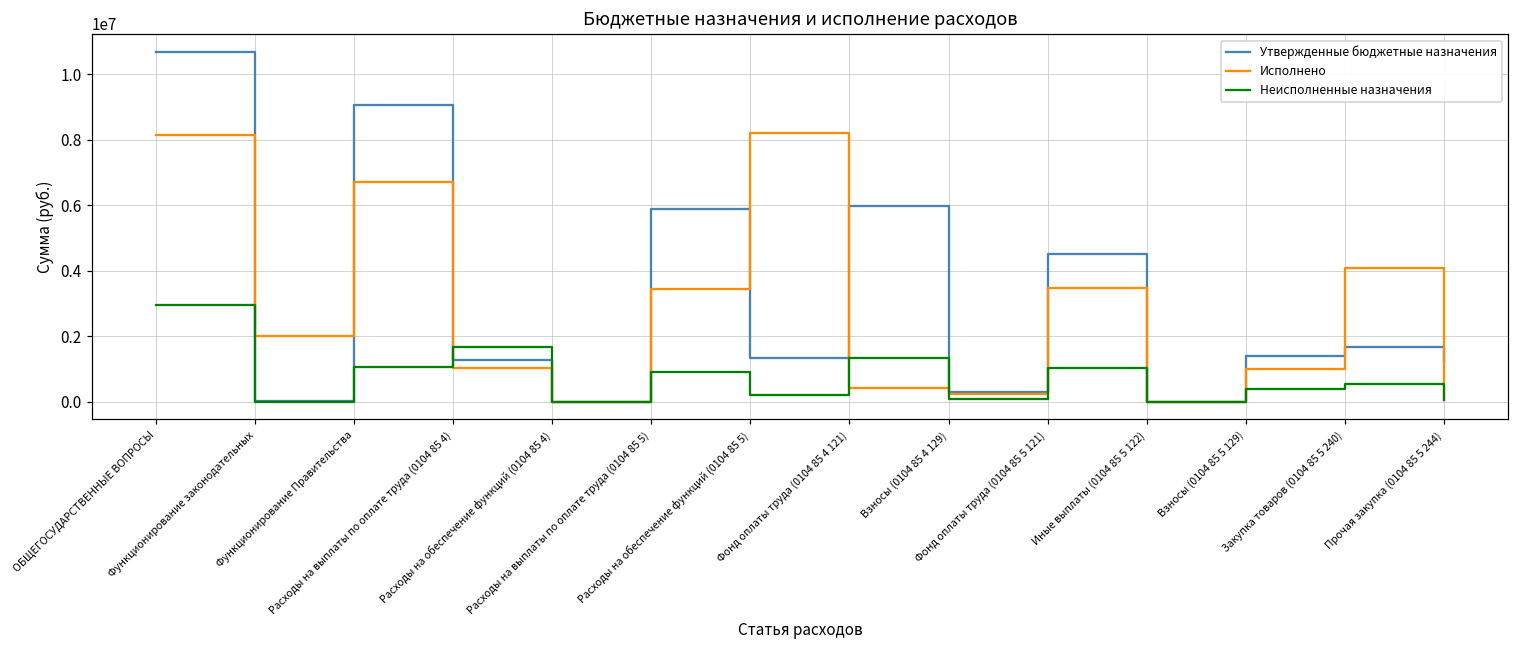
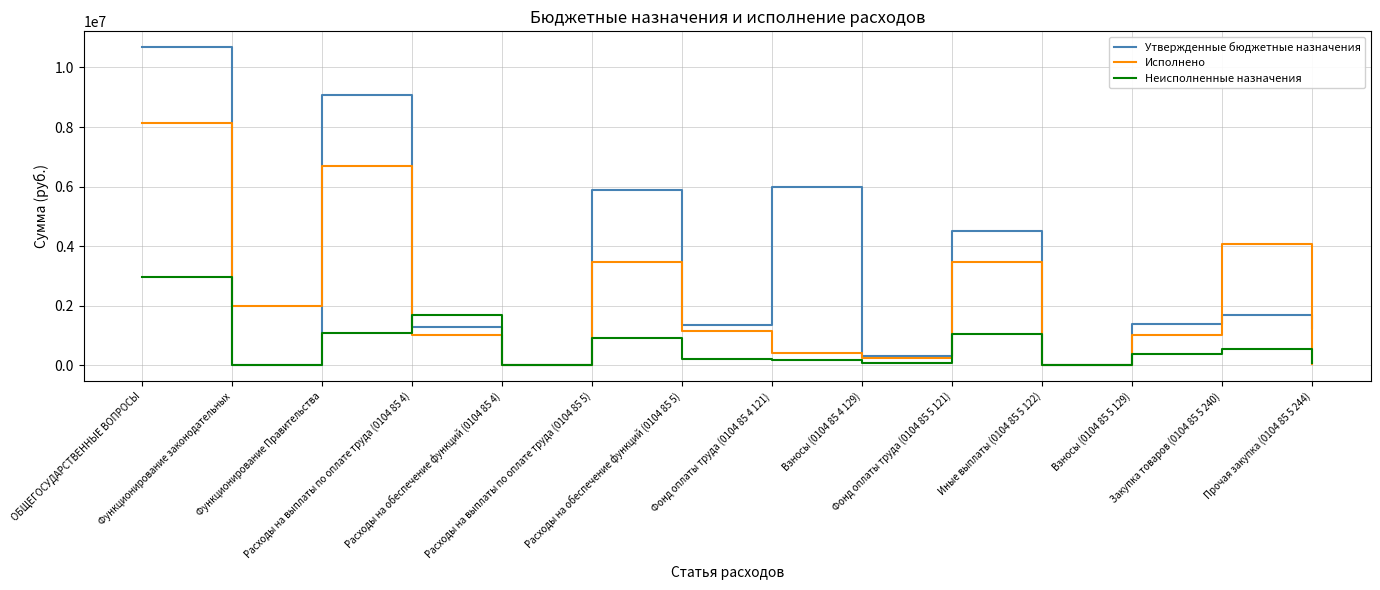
Исполнено, Расходы на обеспечение функций (0104 85 5): 8200000 -> 1100000
Неисполненные назначения, Фонд оплаты труда (0104 85 4 121): 1300000 -> 200000
